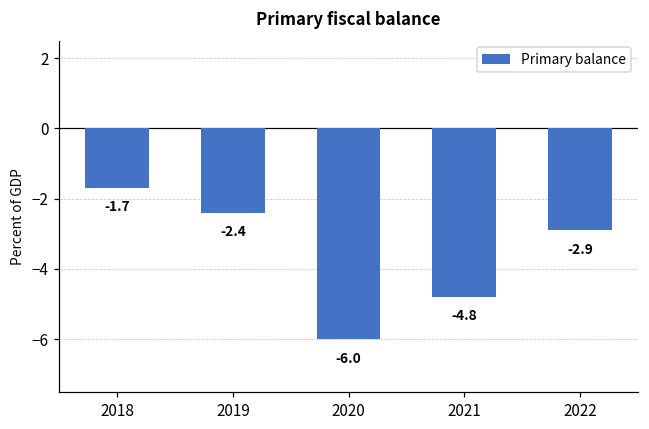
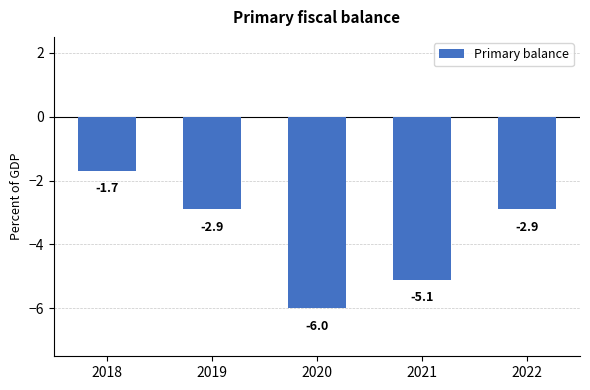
2019: -2.4 -> -2.9
2021: -4.8 -> -5.1
